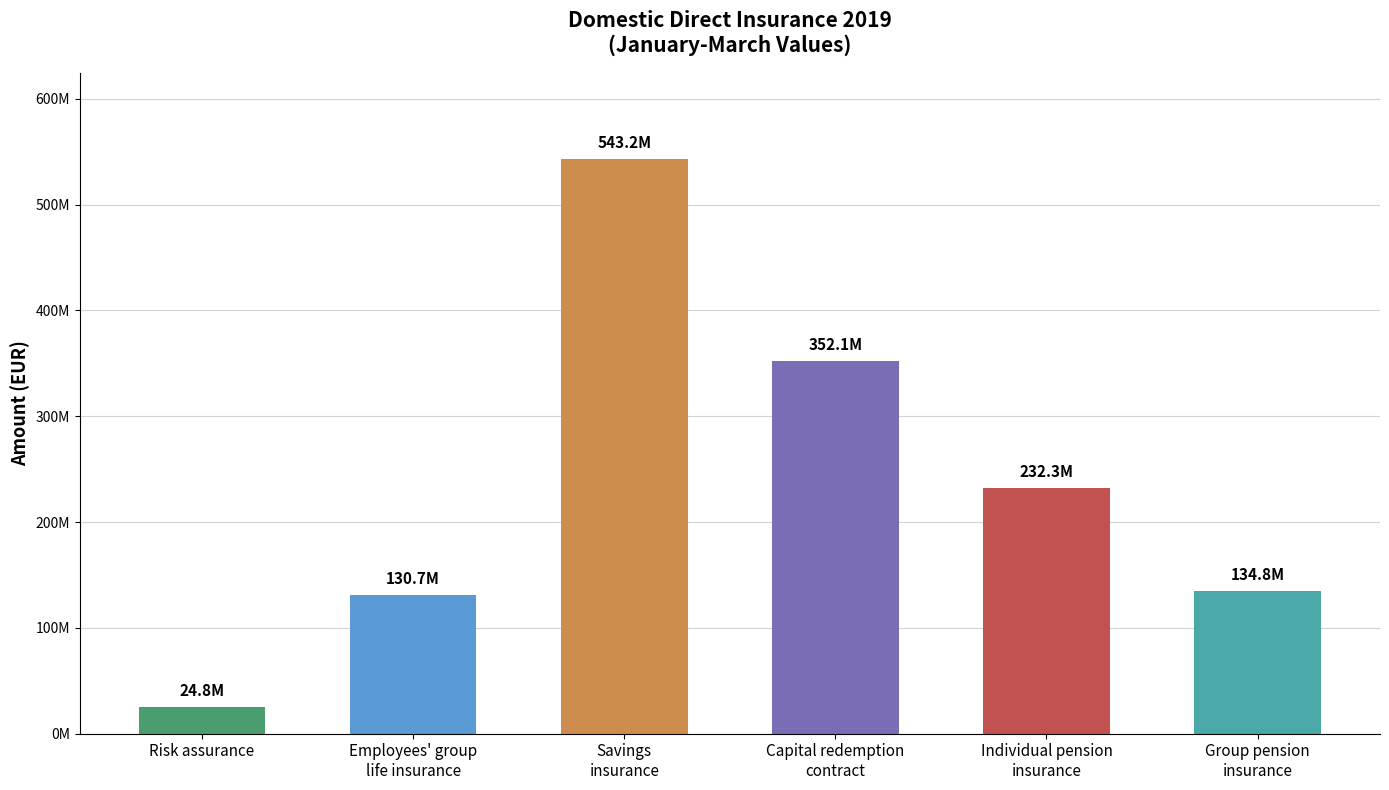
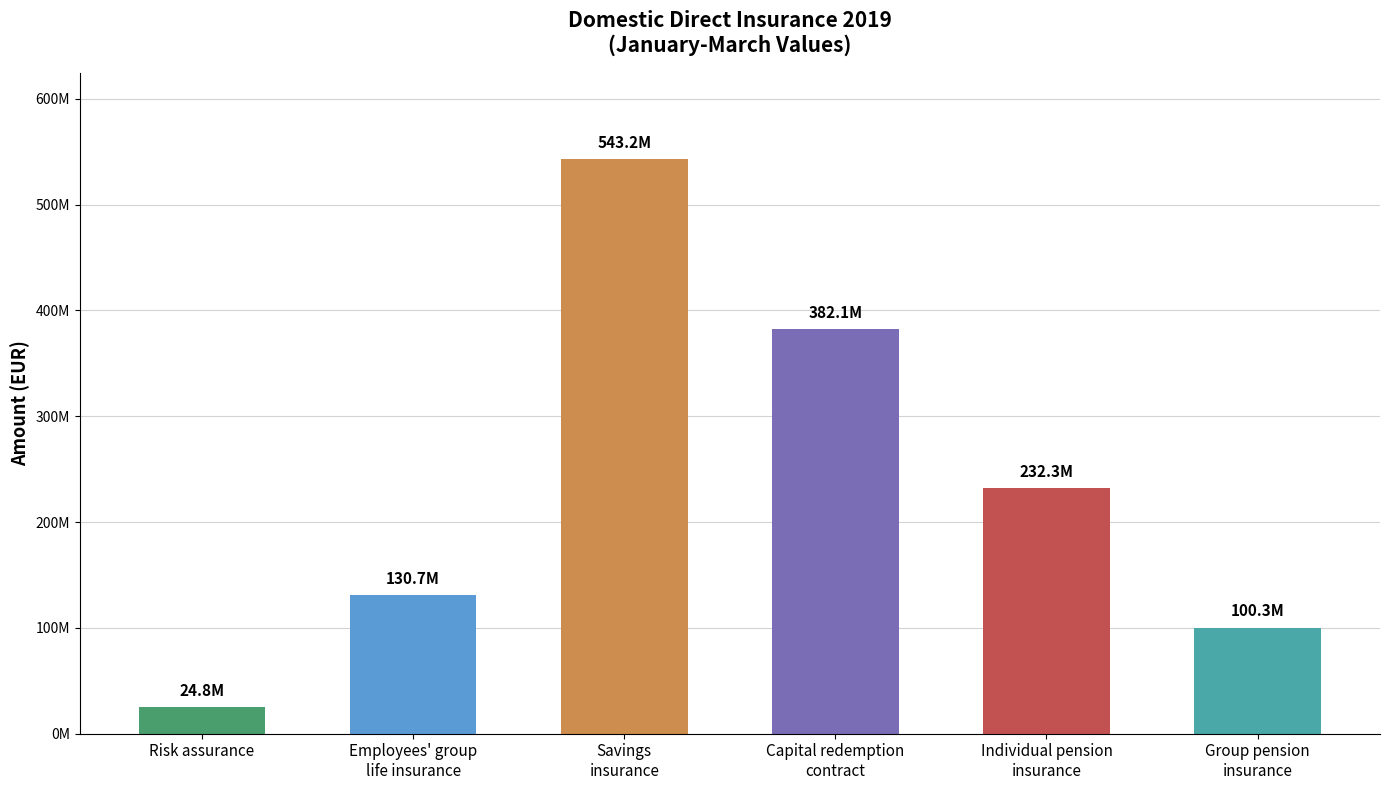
Capital redemption contract: 352.1M -> 382.1M
Group pension insurance: 134.8M -> 100.3M
